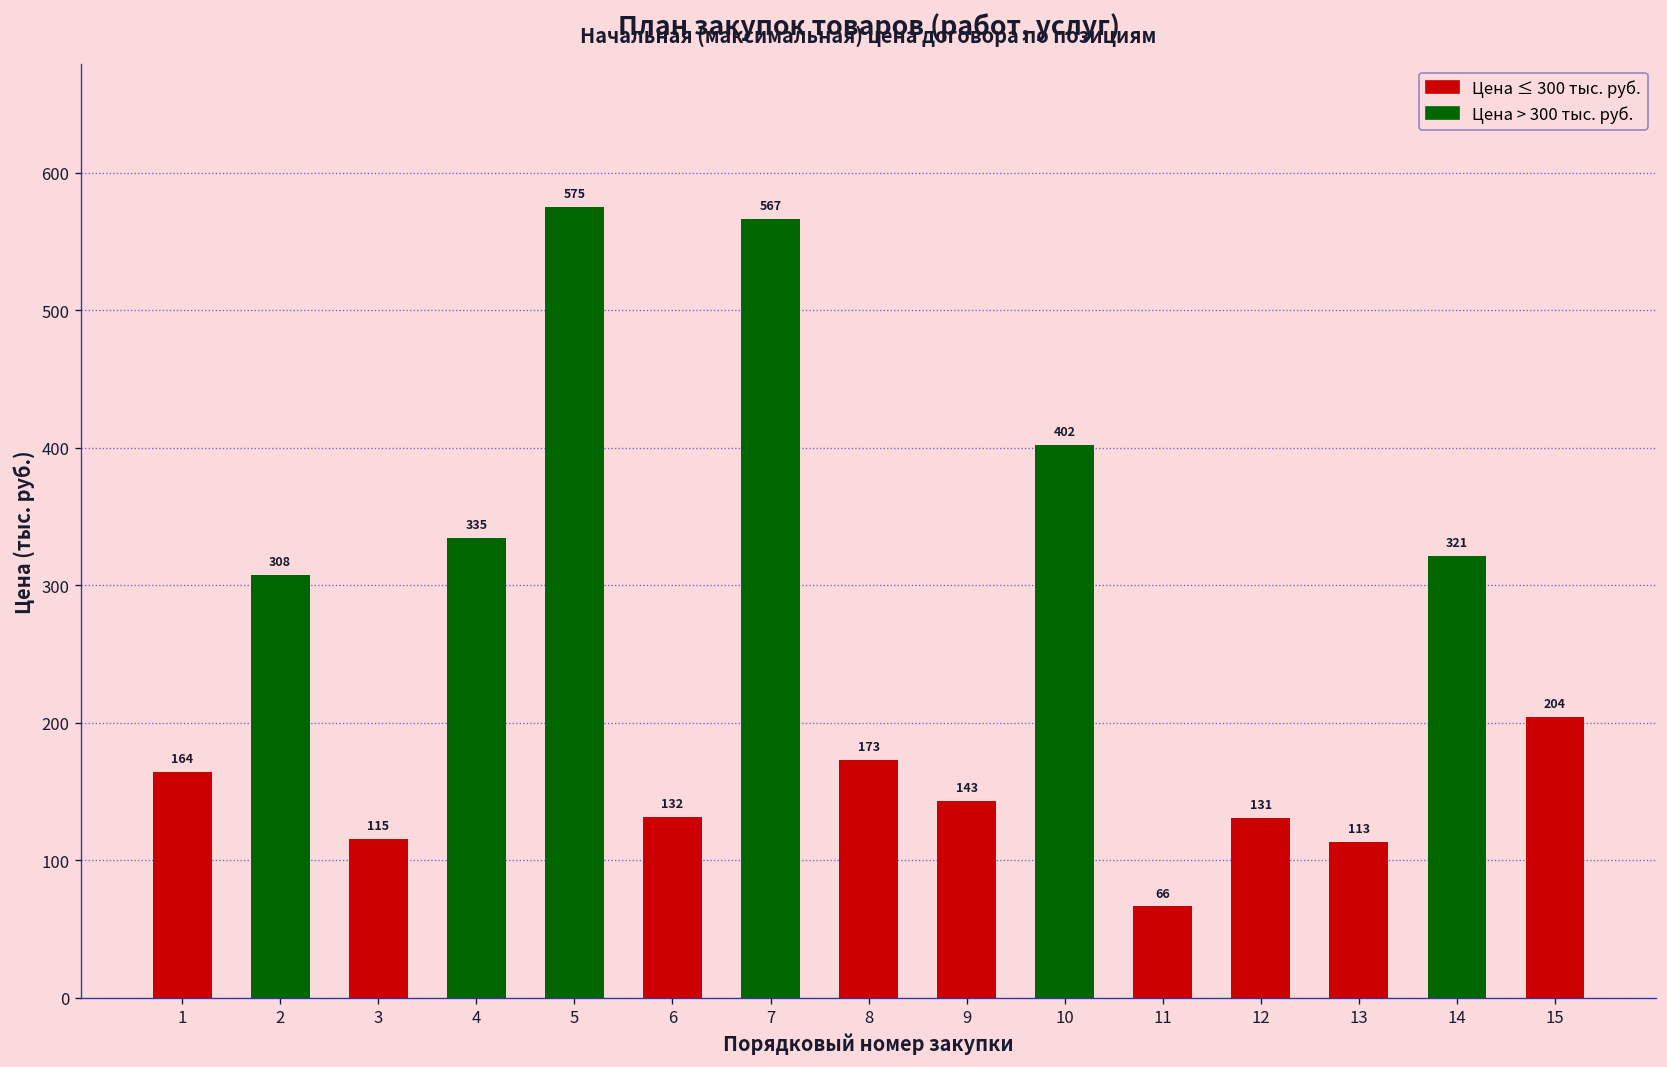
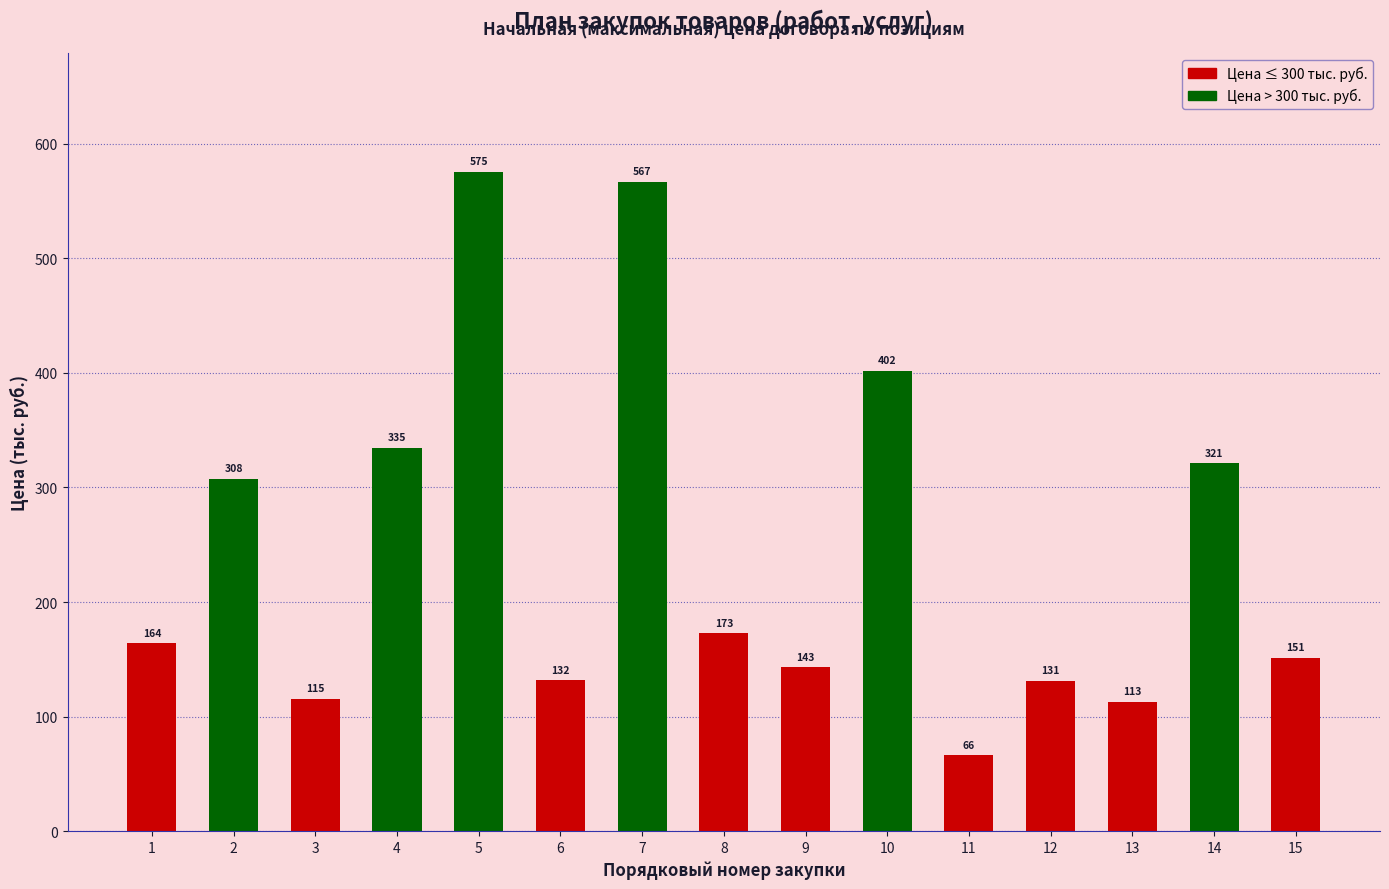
15: 204 -> 151
